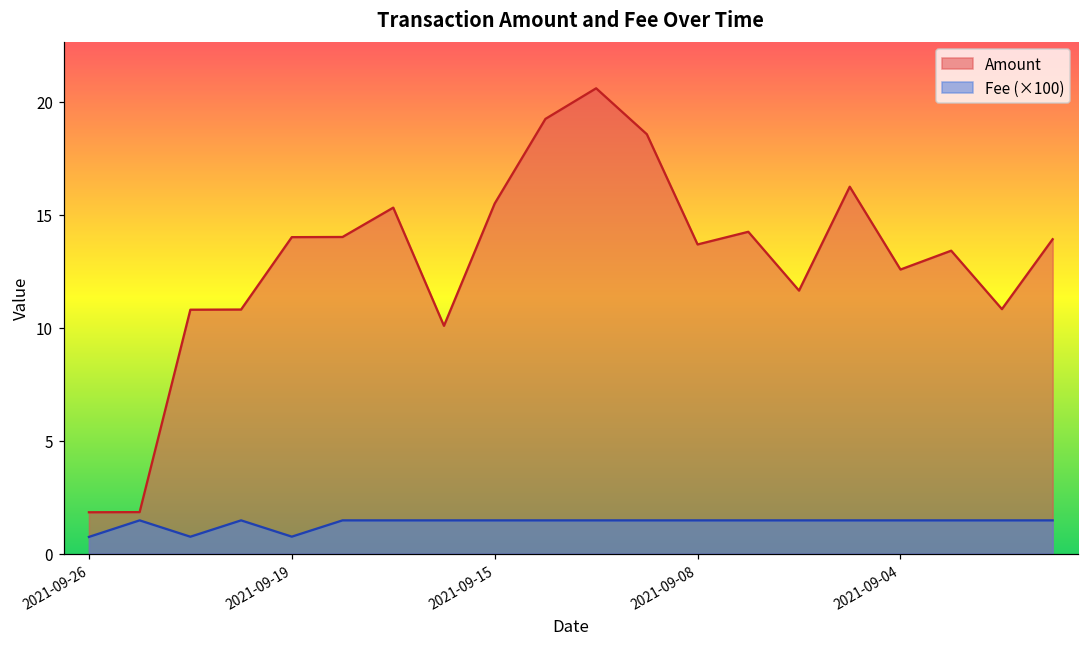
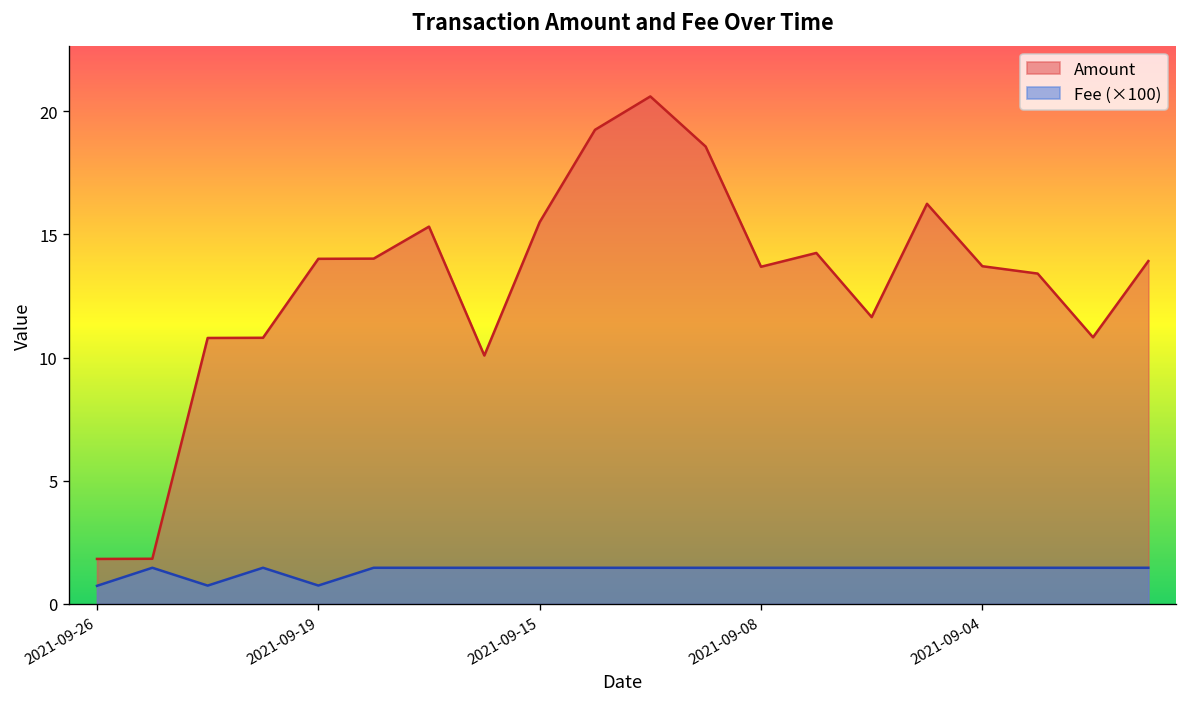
Amount, 2021-09-04: 12.6 -> 13.7
